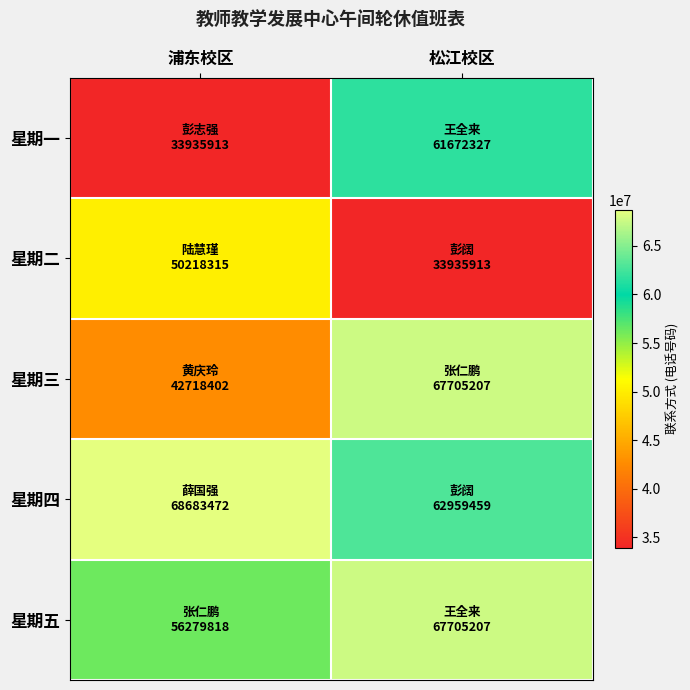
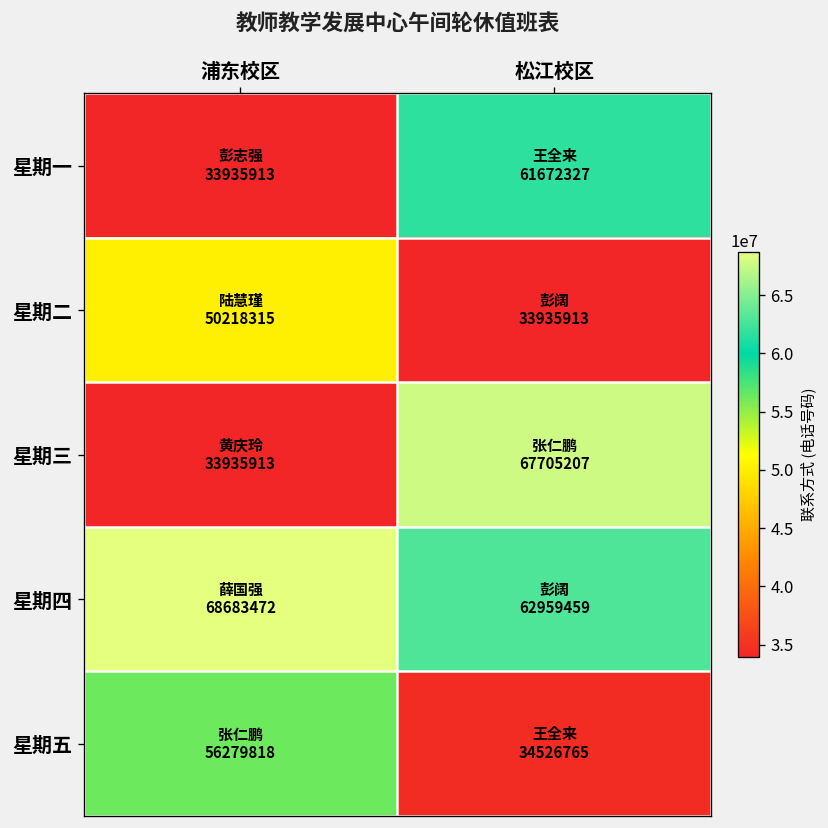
星期三, 浦东校区: 42718402 -> 33935913
星期五, 松江校区: 67705207 -> 34526765
